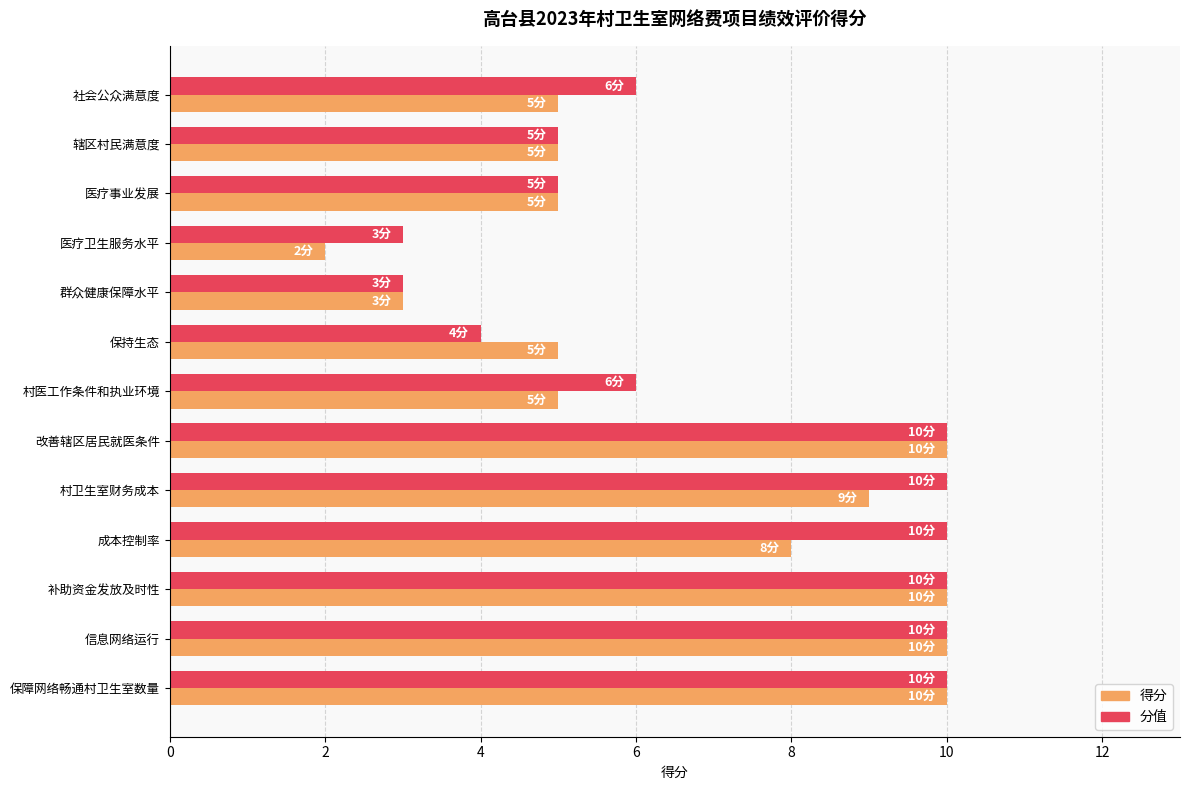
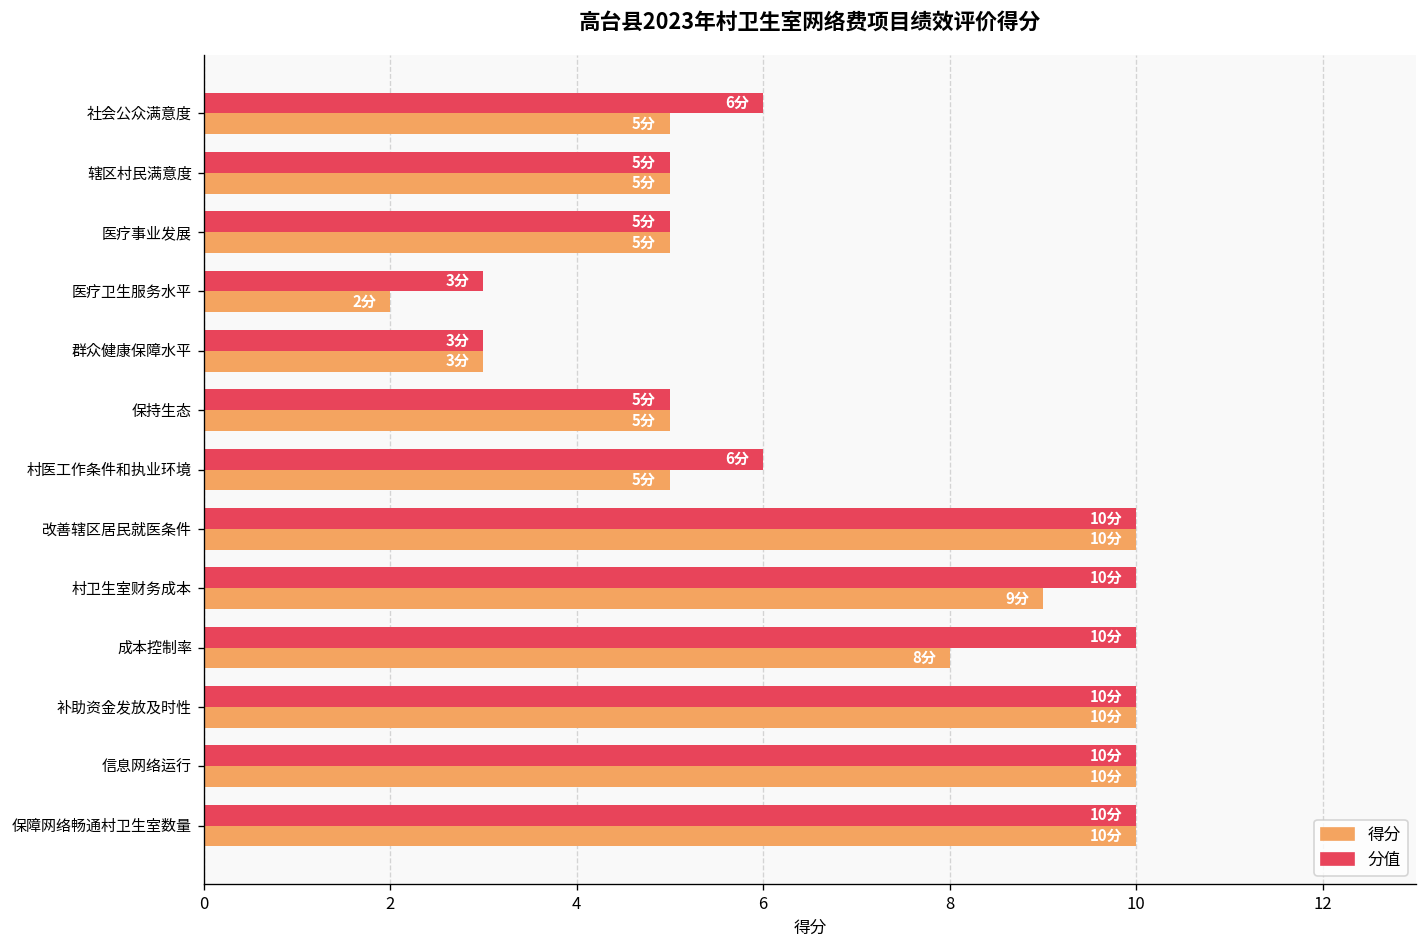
分值, 保持生态: 4分 -> 5分
